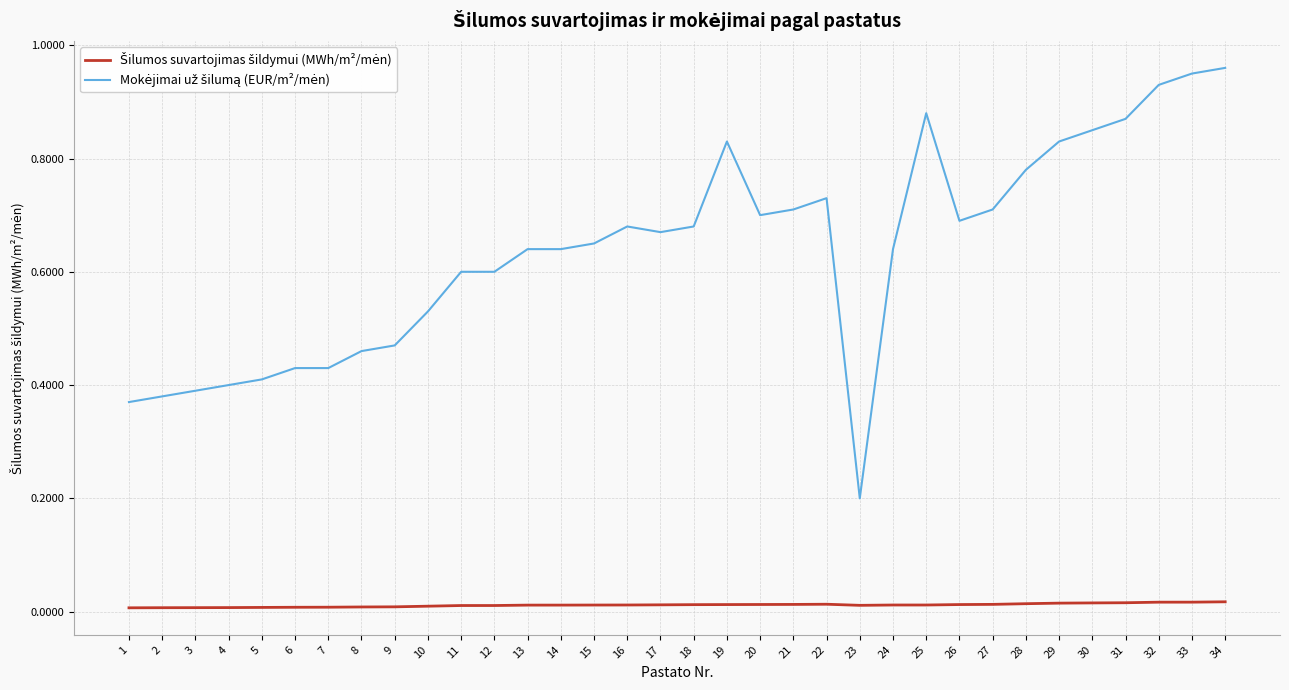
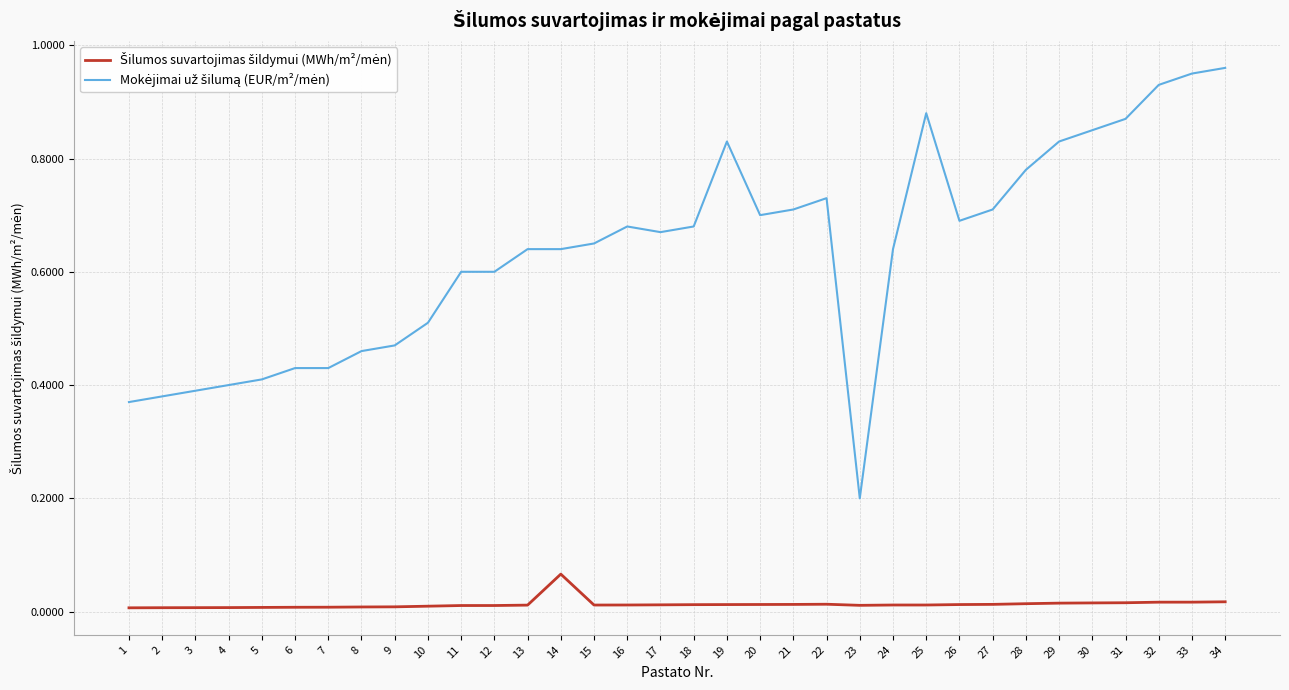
Mokėjimai už šilumą (EUR/m²/mėn), 10: 0.53 -> 0.51
Šilumos suvartojimas šildymui (MWh/m²/mėn), 14: 0.01 -> 0.07
